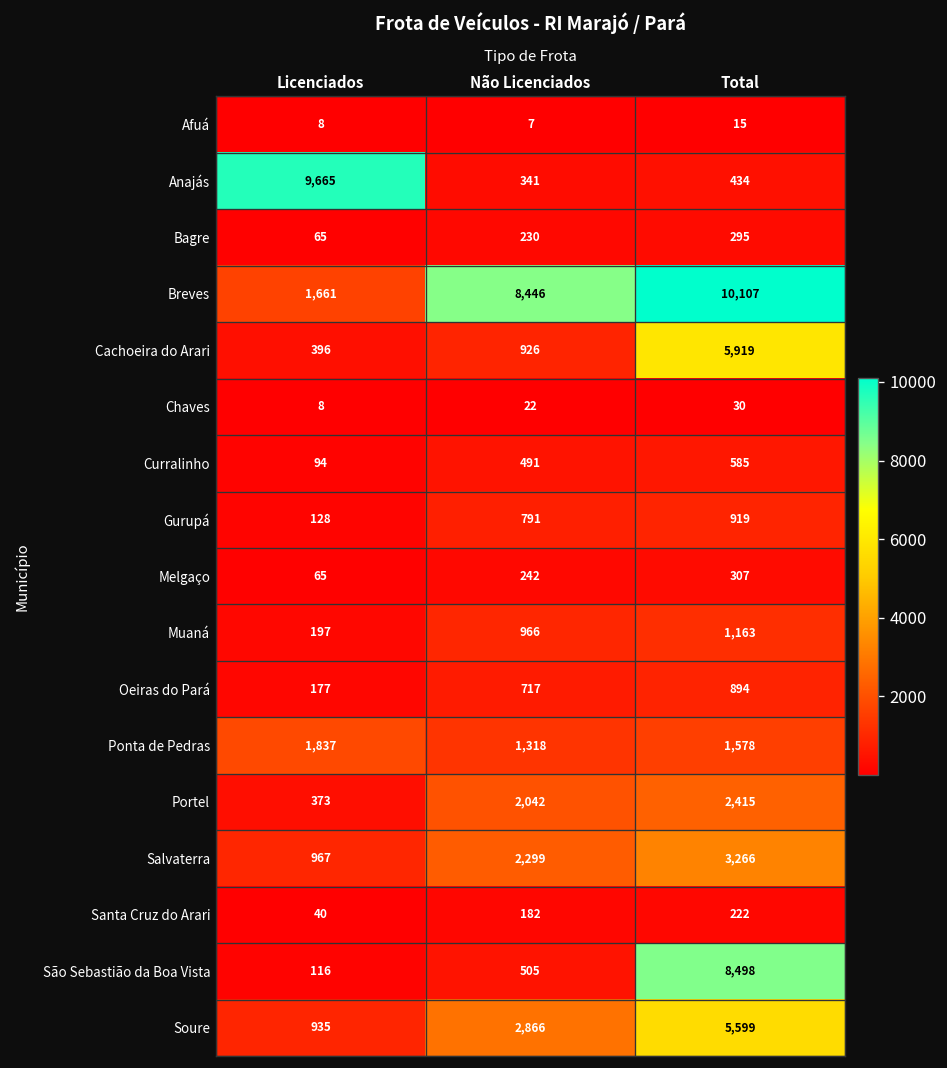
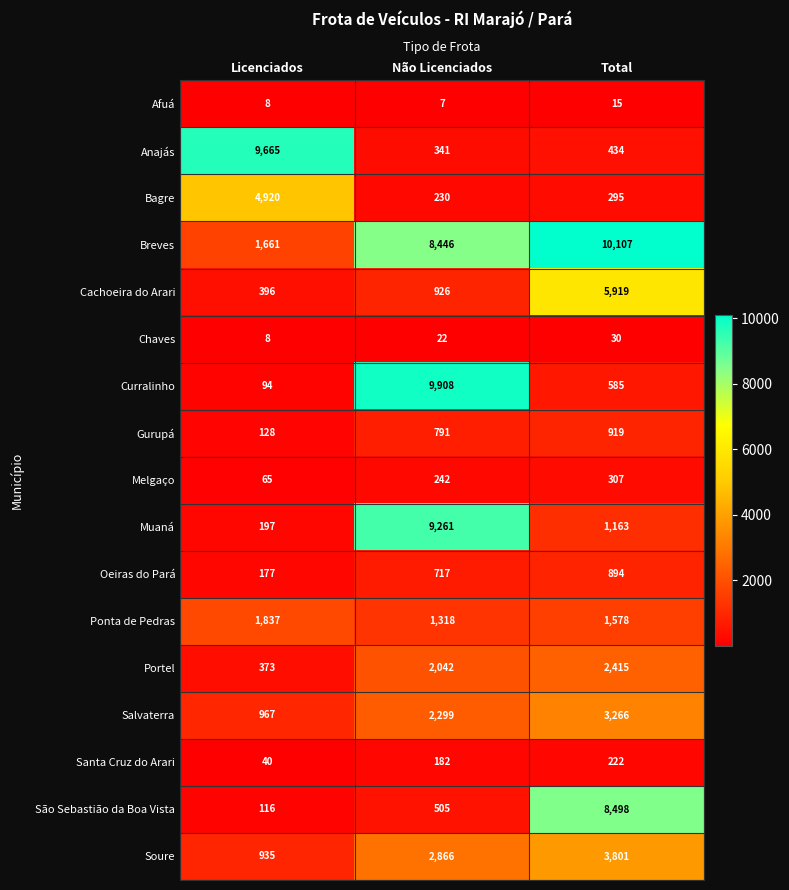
Bagre, Licenciados: 65 -> 4,920
Curralinho, Não Licenciados: 491 -> 9,908
Muaná, Não Licenciados: 966 -> 9,261
Soure, Total: 5,599 -> 3,801
